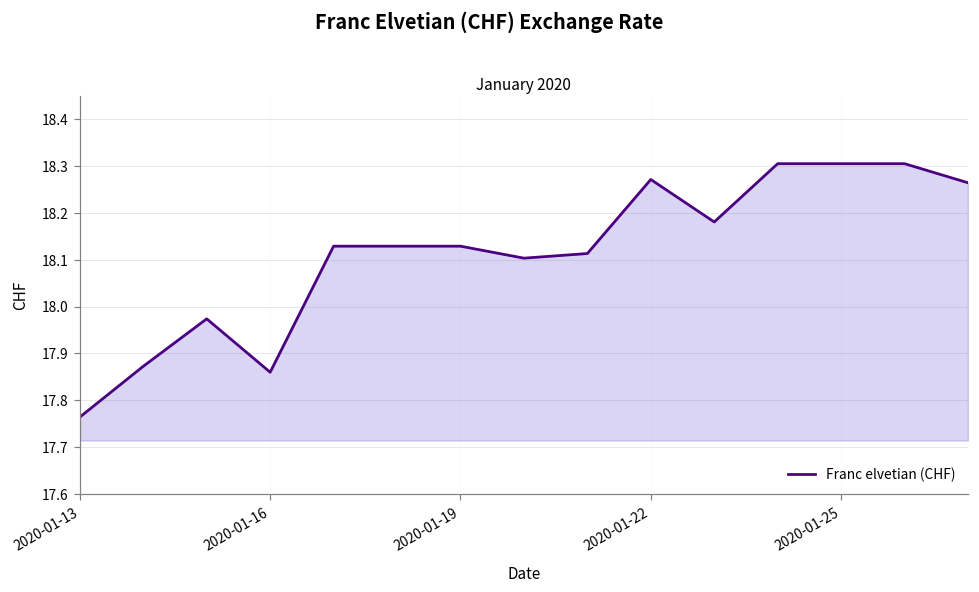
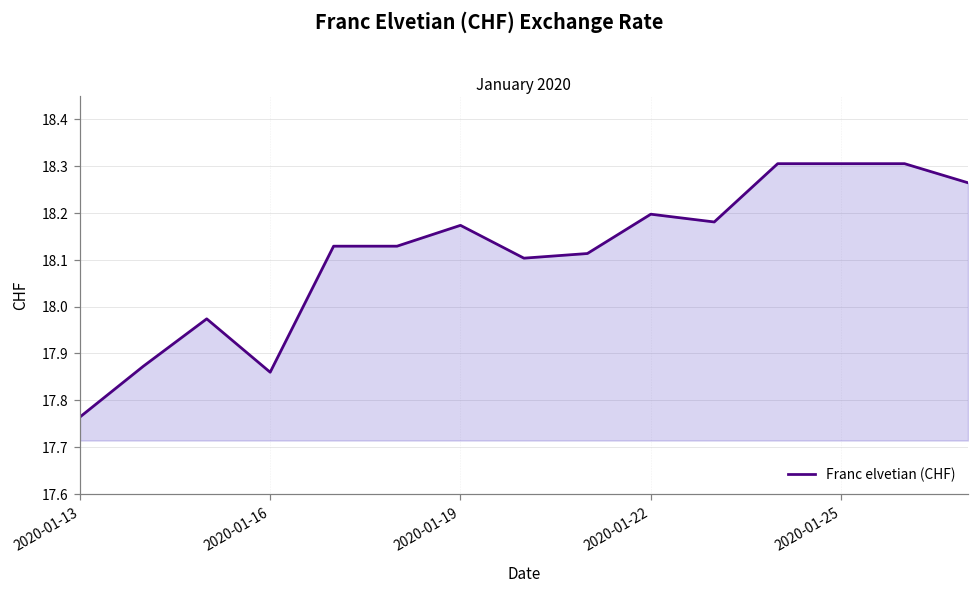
2020-01-19: 18.13 -> 18.17
2020-01-22: 18.27 -> 18.20
